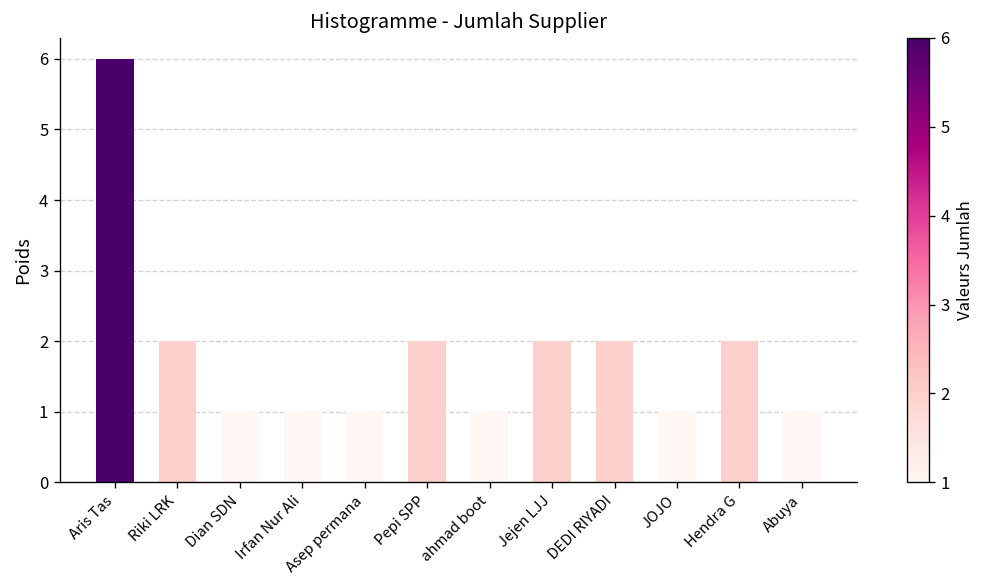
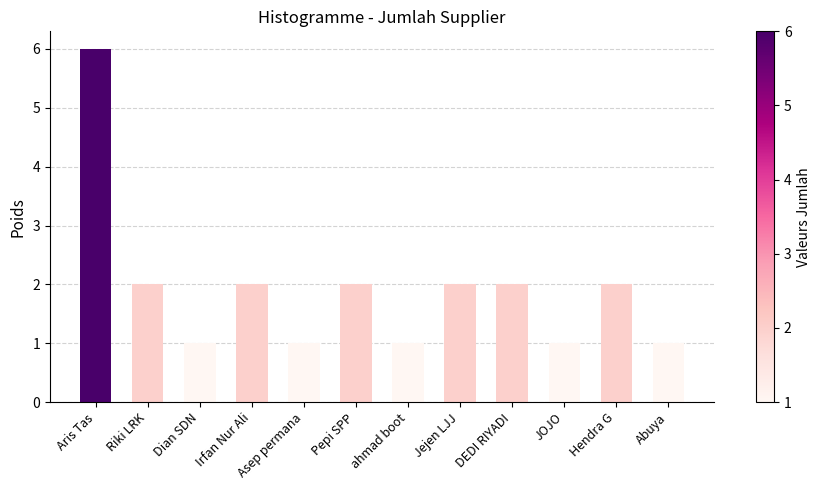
Irfan Nur Ali: 1 -> 2
